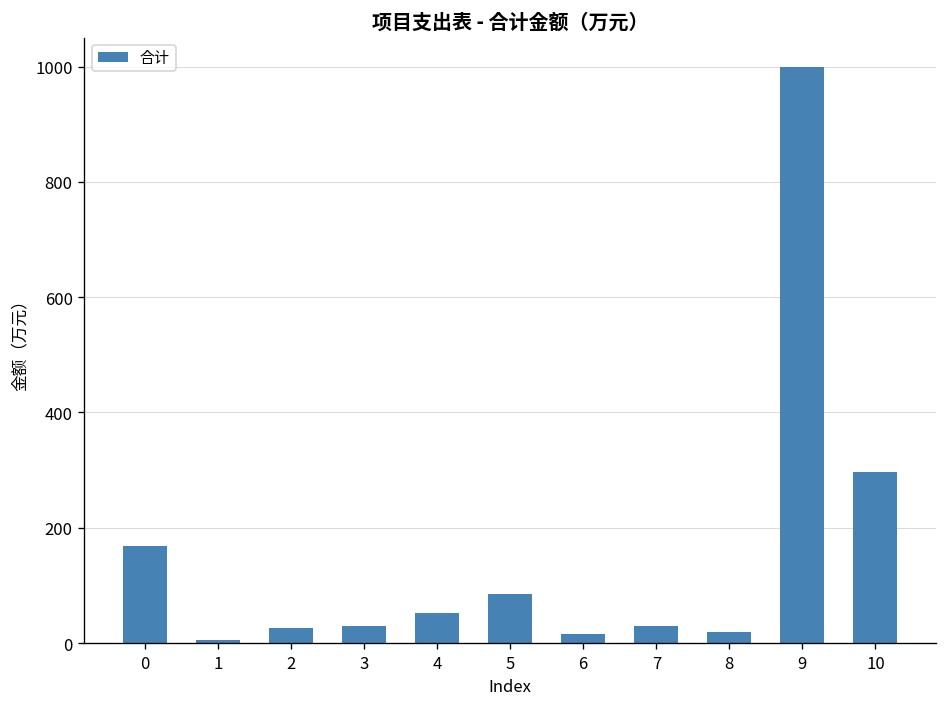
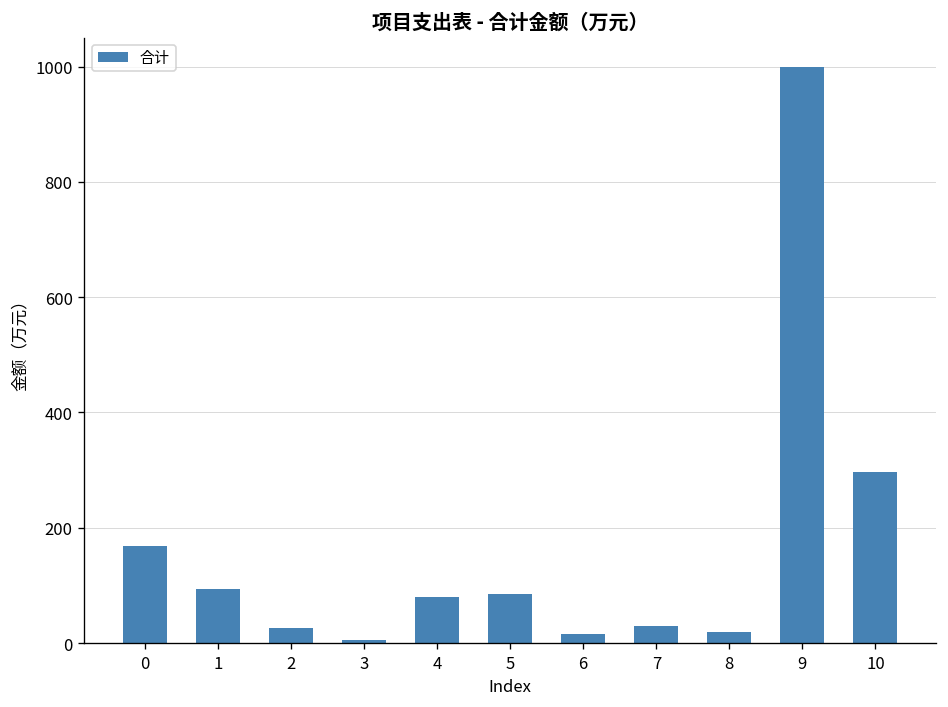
1: 0 -> 90
3: 30 -> 10
4: 50 -> 80
